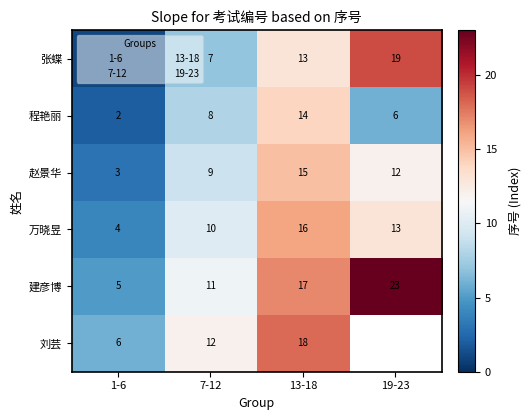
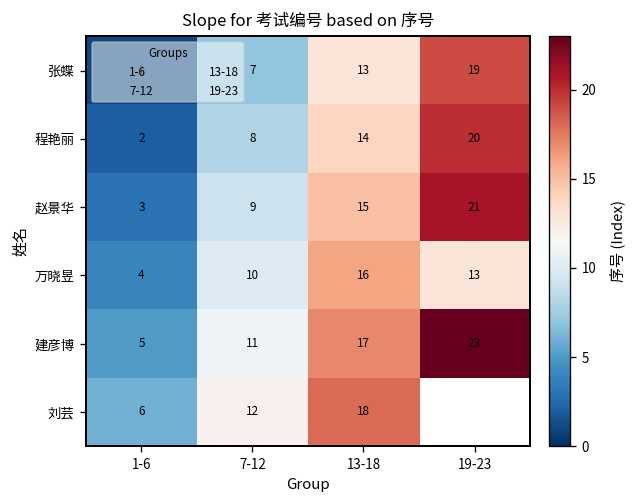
程艳丽, 19-23: 6 -> 20
赵景华, 19-23: 12 -> 21
